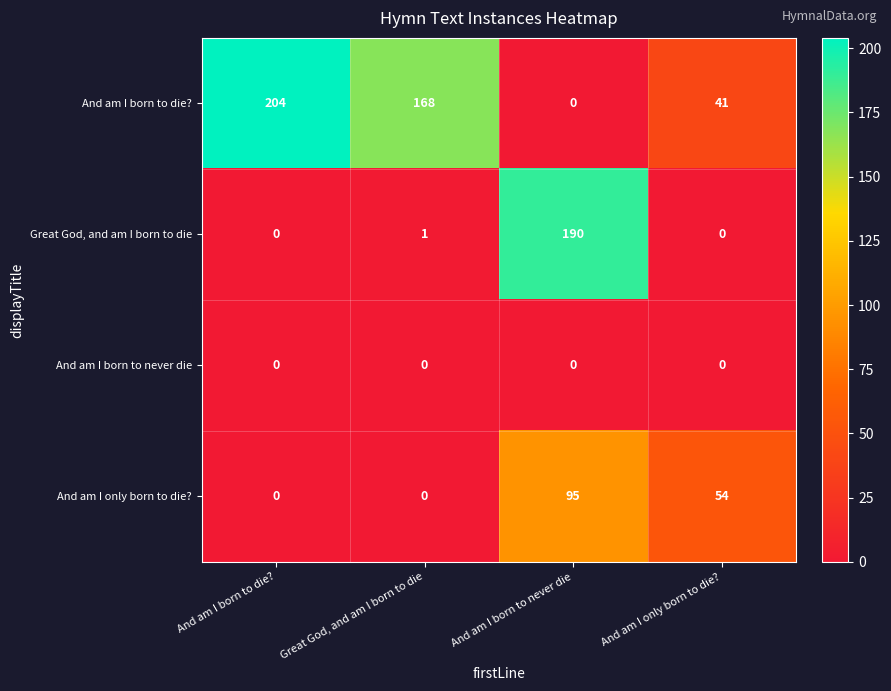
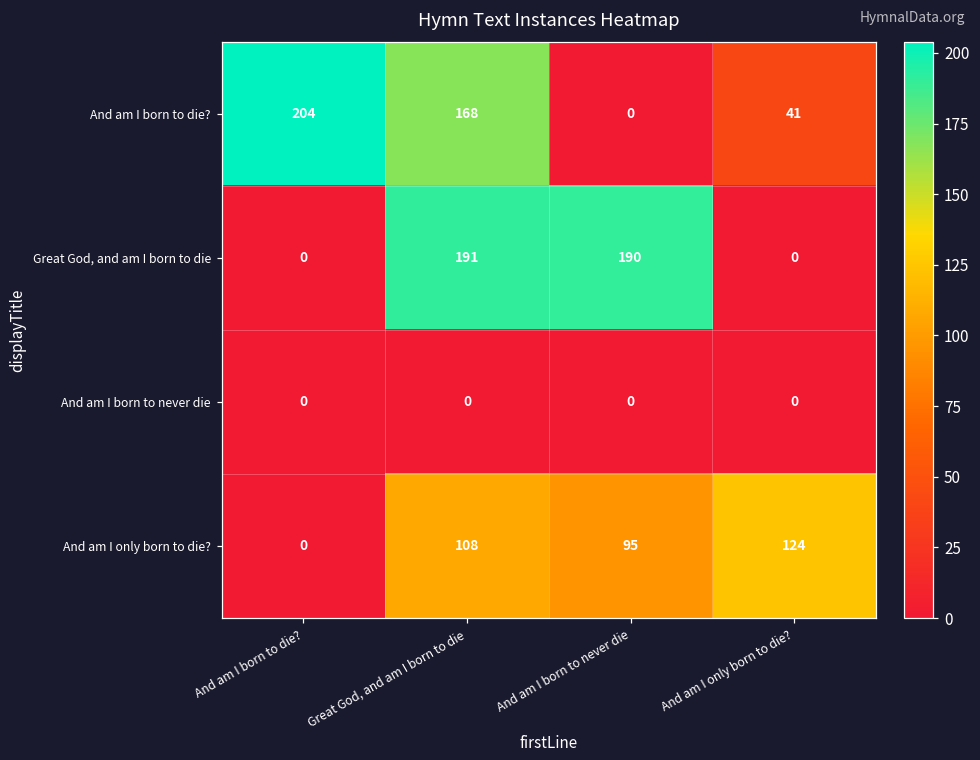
Great God, and am I born to die, Great God, and am I born to die: 1 -> 191
And am I only born to die?, Great God, and am I born to die: 0 -> 108
And am I only born to die?, And am I only born to die?: 54 -> 124
